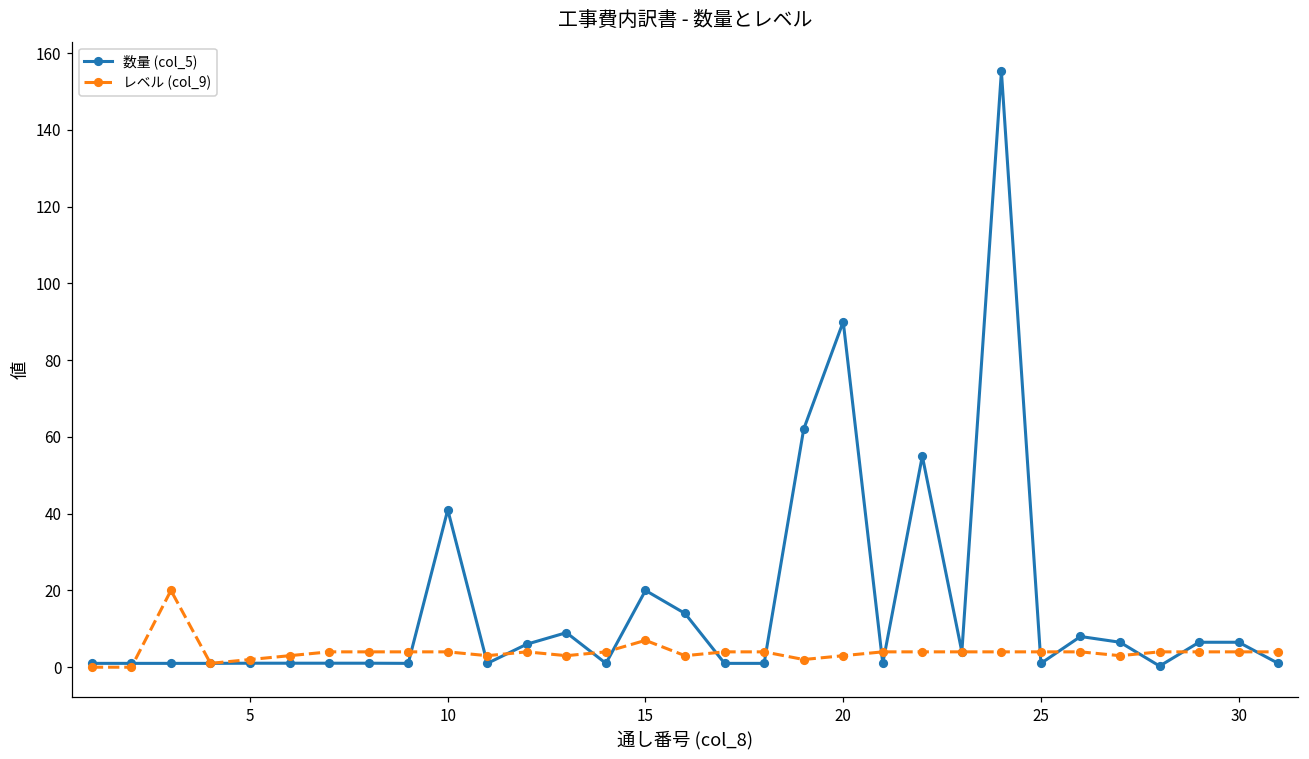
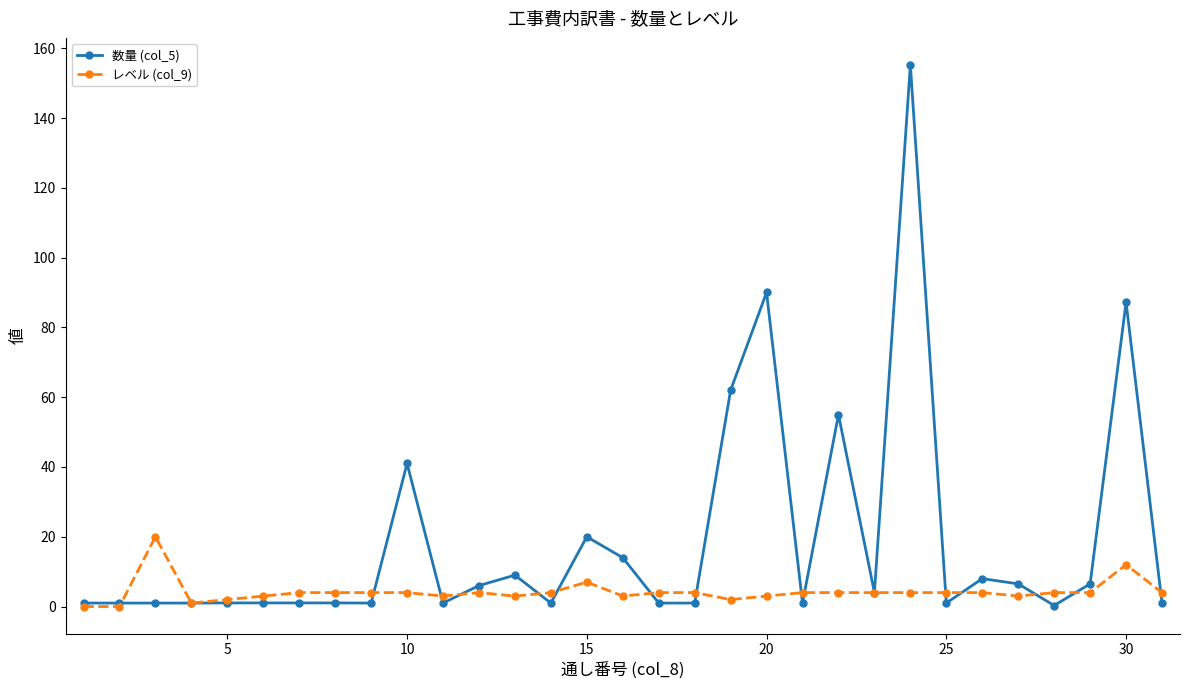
数量 (col_5), 30: 7 -> 87
レベル (col_9), 30: 4 -> 12
